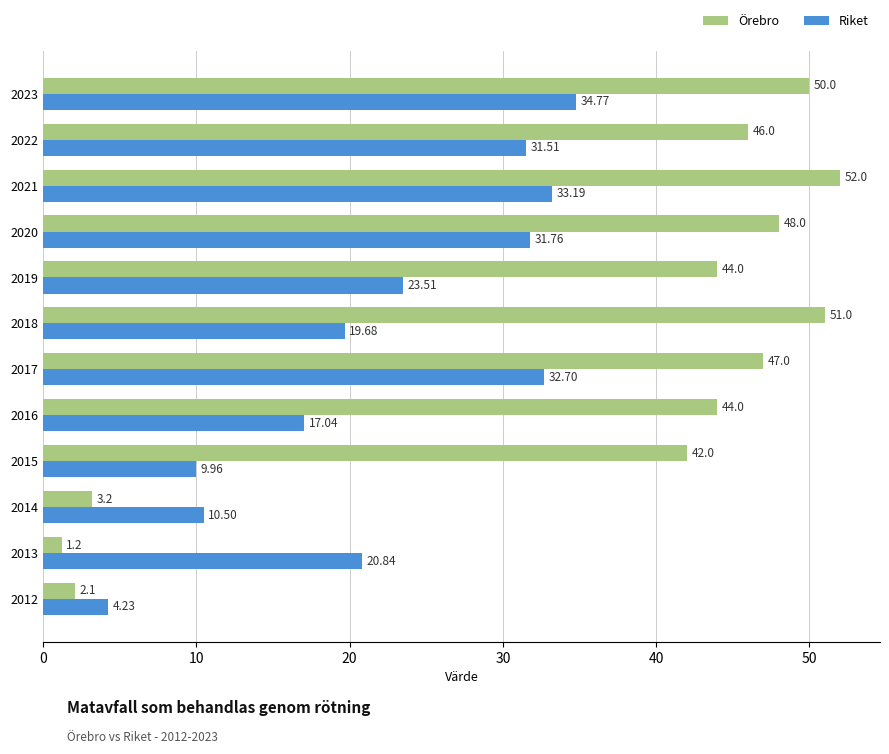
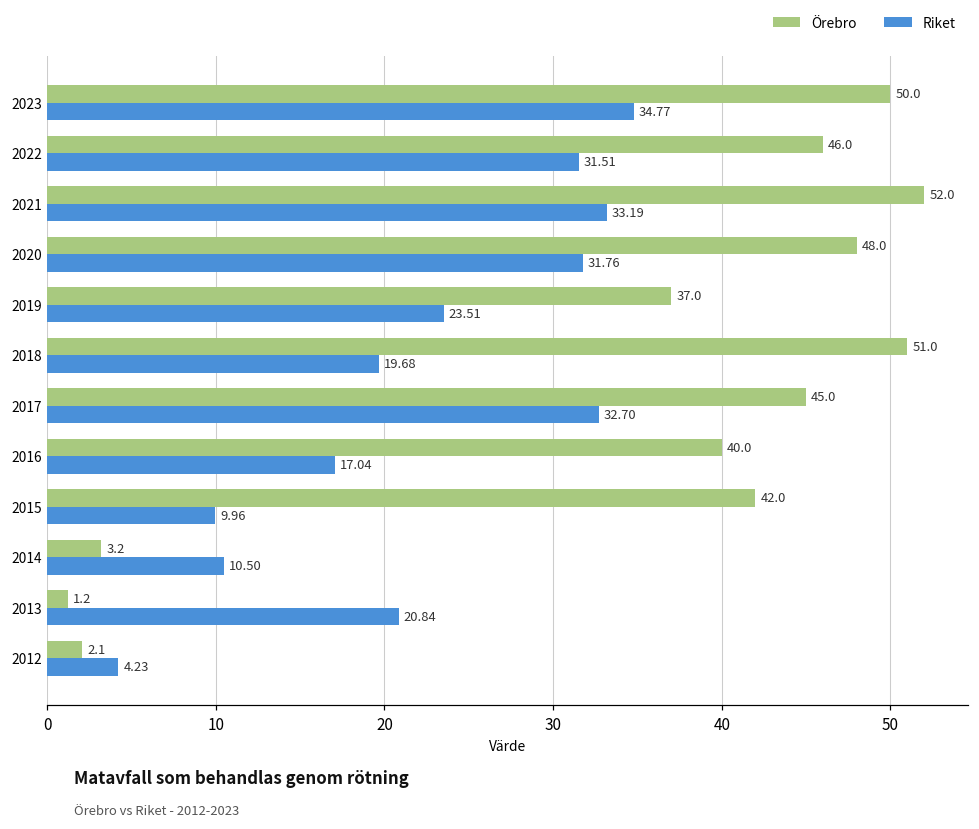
Örebro, 2019: 44.0 -> 37.0
Örebro, 2017: 47.0 -> 45.0
Örebro, 2016: 44.0 -> 40.0
